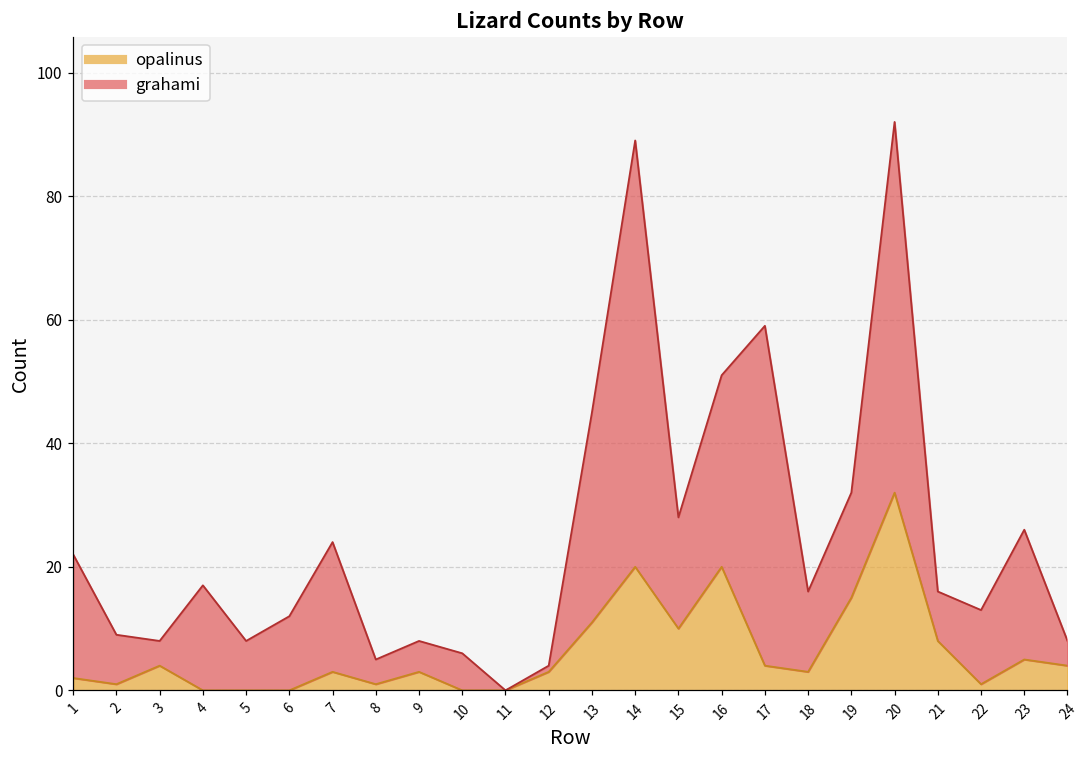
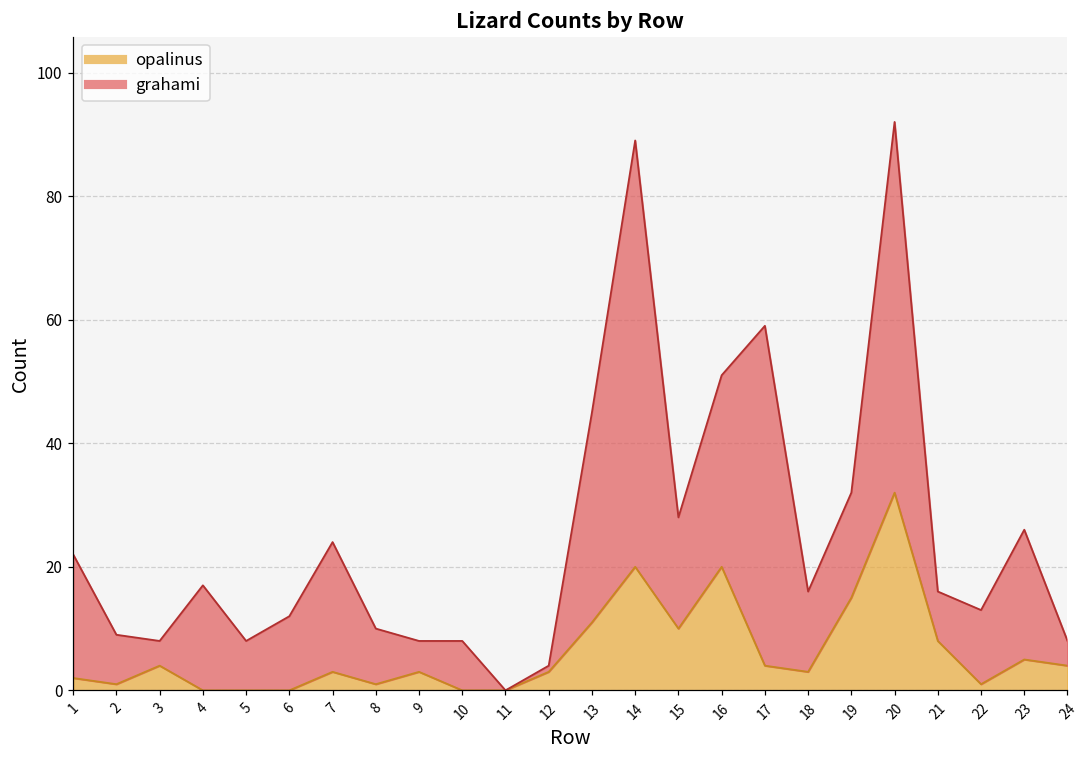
grahami, 8: 4 -> 9
grahami, 10: 6 -> 8
